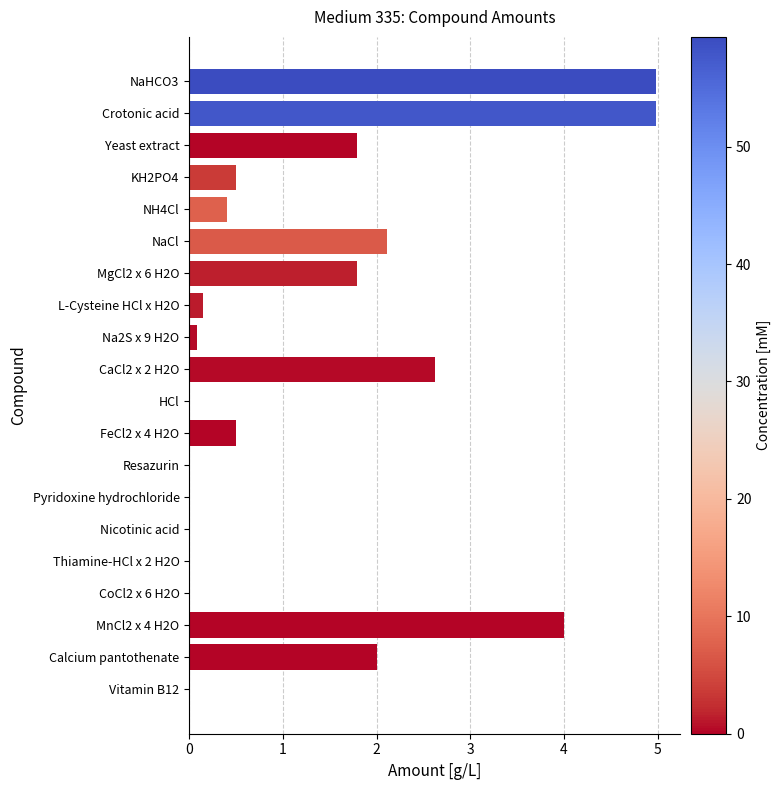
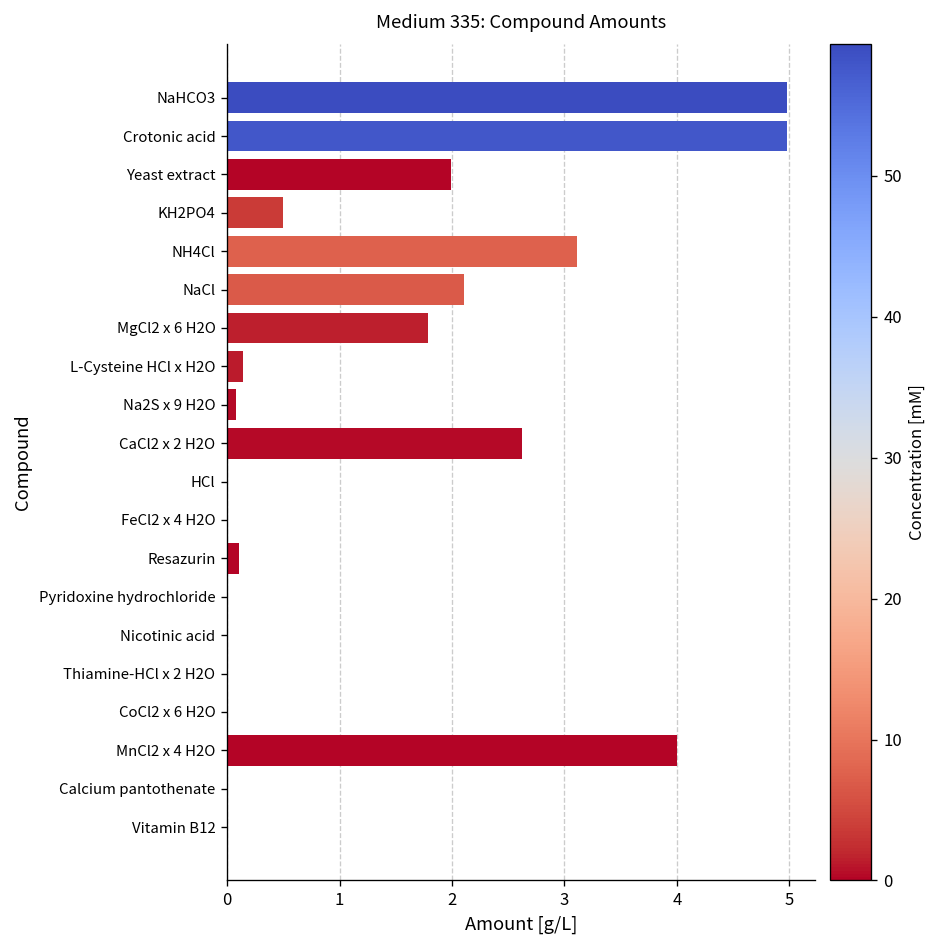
Yeast extract: 1.8 -> 2.0
NH4Cl: 0.4 -> 3.1
FeCl2 x 4 H2O: 0.5 -> 0.0
Resazurin: 0.0 -> 0.1
Calcium pantothenate: 2 -> 0
